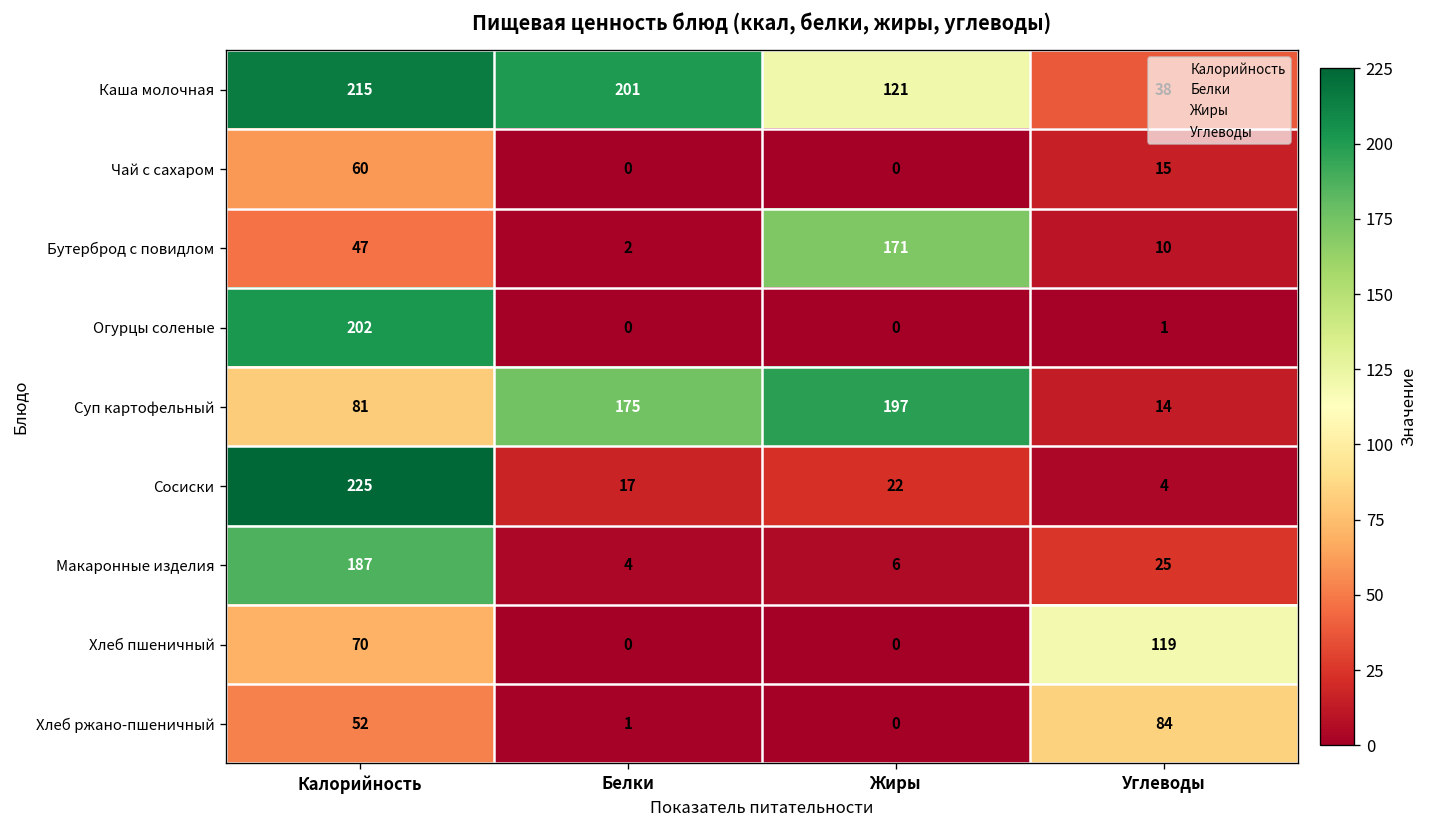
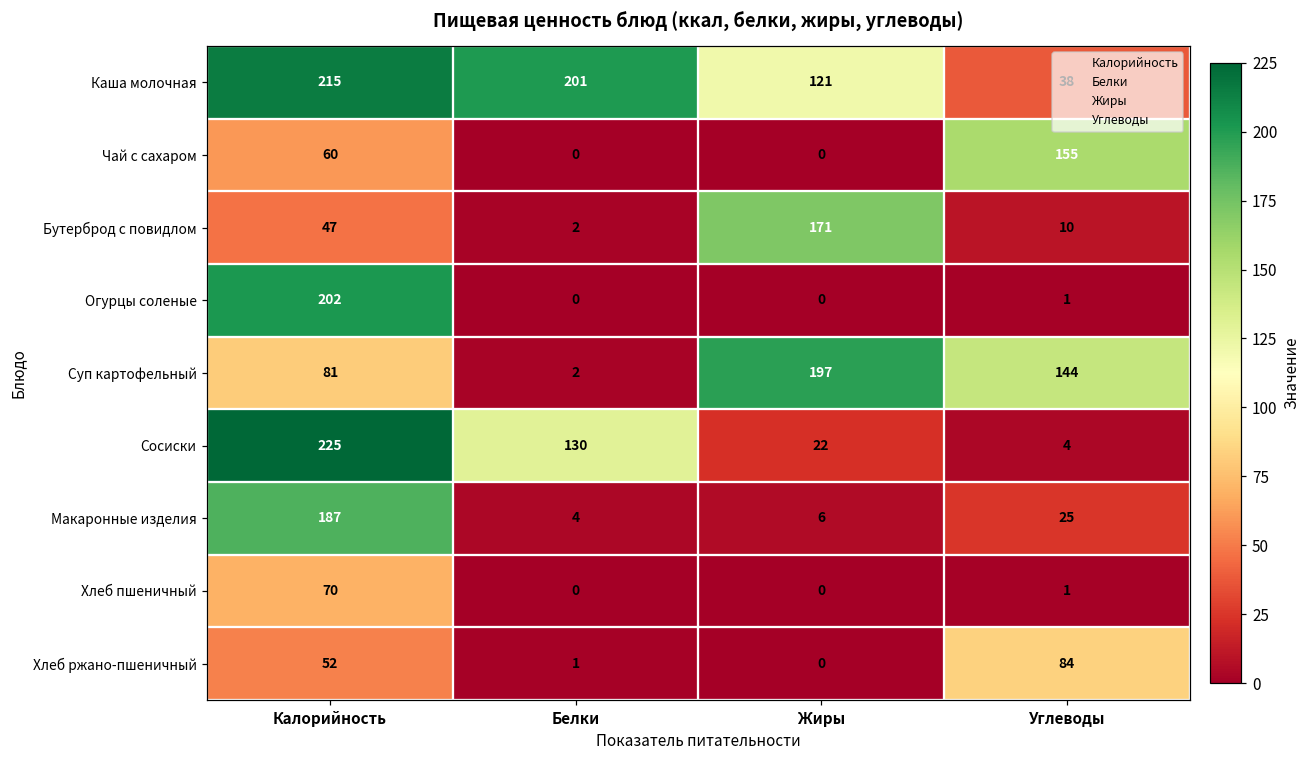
Чай с сахаром, Углеводы: 15 -> 155
Суп картофельный, Белки: 175 -> 2
Суп картофельный, Углеводы: 14 -> 144
Сосиски, Белки: 17 -> 130
Хлеб пшеничный, Углеводы: 119 -> 1
